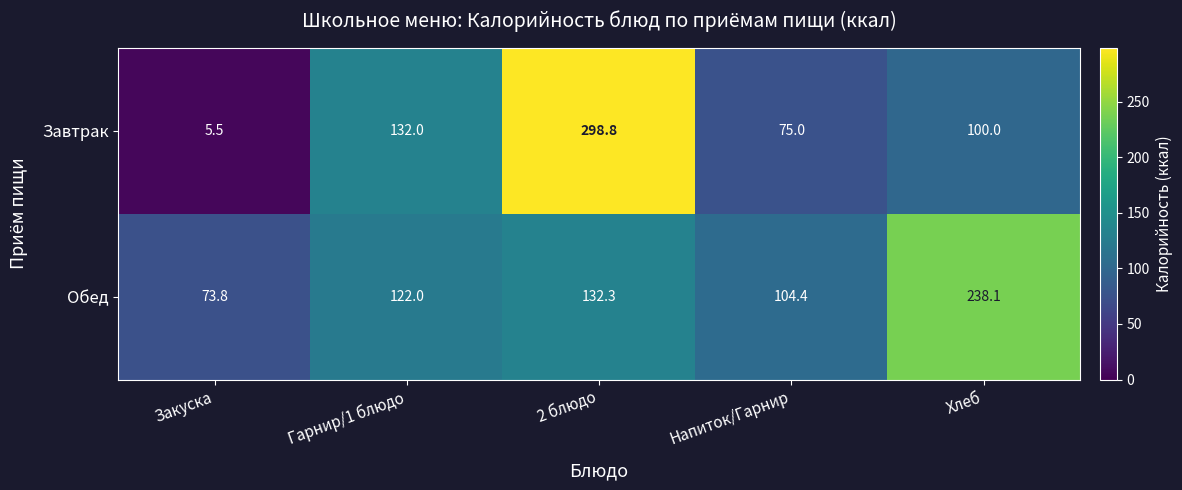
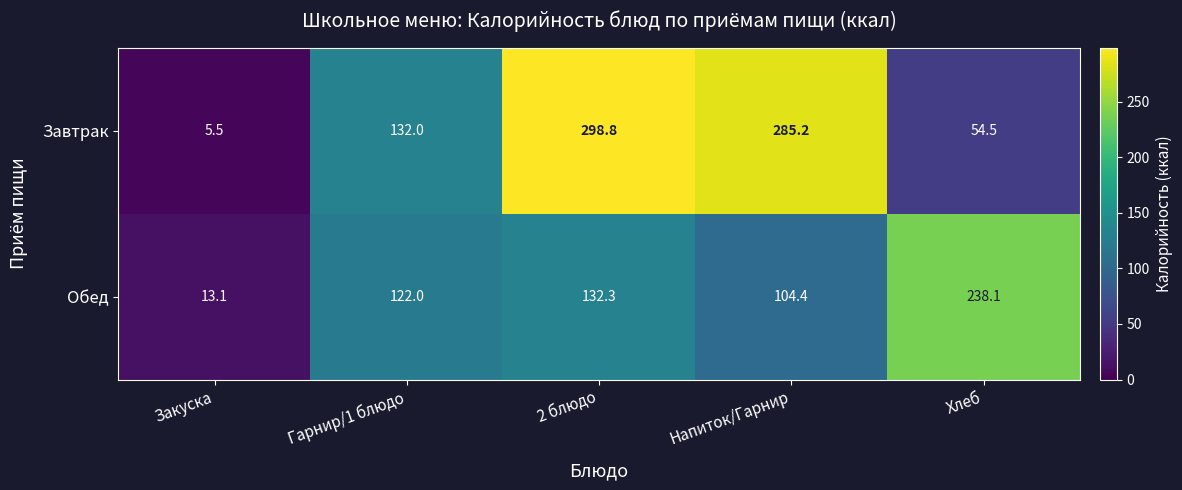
Завтрак, Напиток/Гарнир: 75.0 -> 285.2
Завтрак, Хлеб: 100.0 -> 54.5
Обед, Закуска: 73.8 -> 13.1
